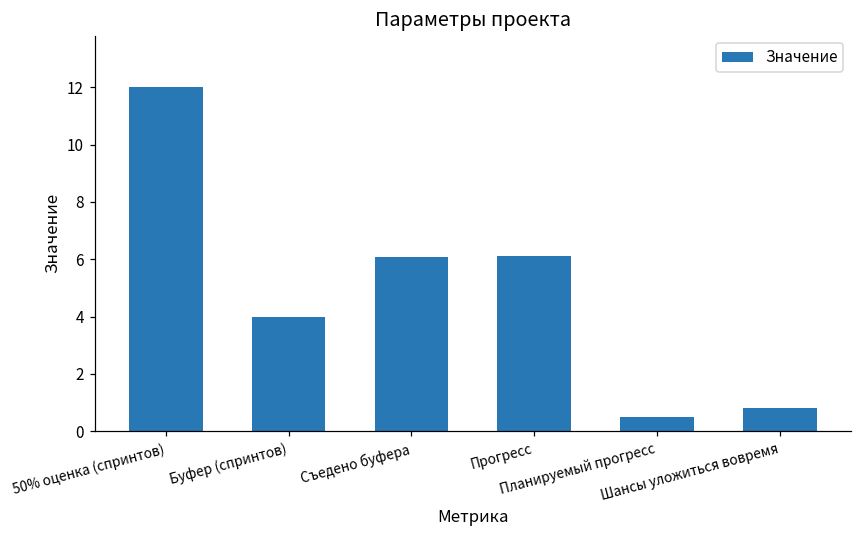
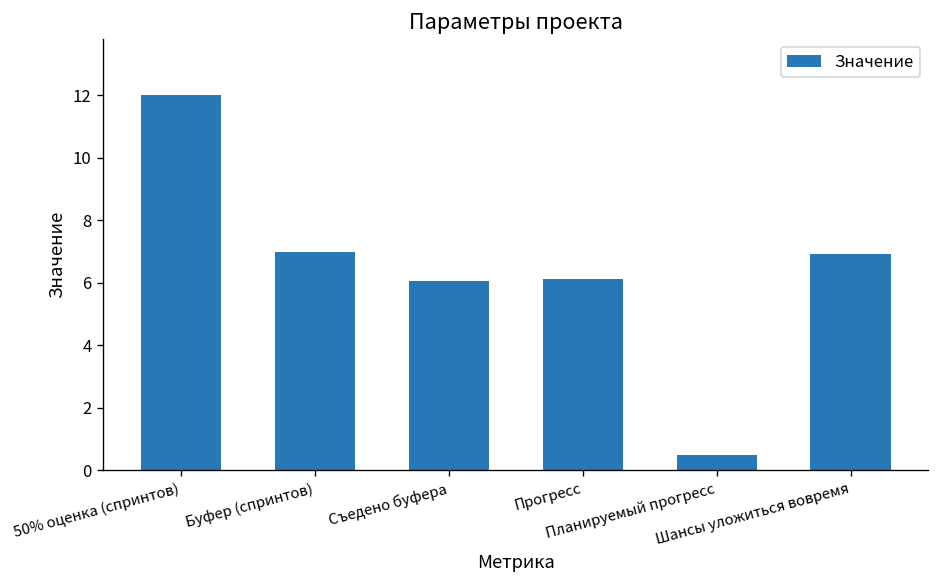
Буфер (спринтов): 4 -> 7
Шансы уложиться вовремя: 0.8 -> 6.9
